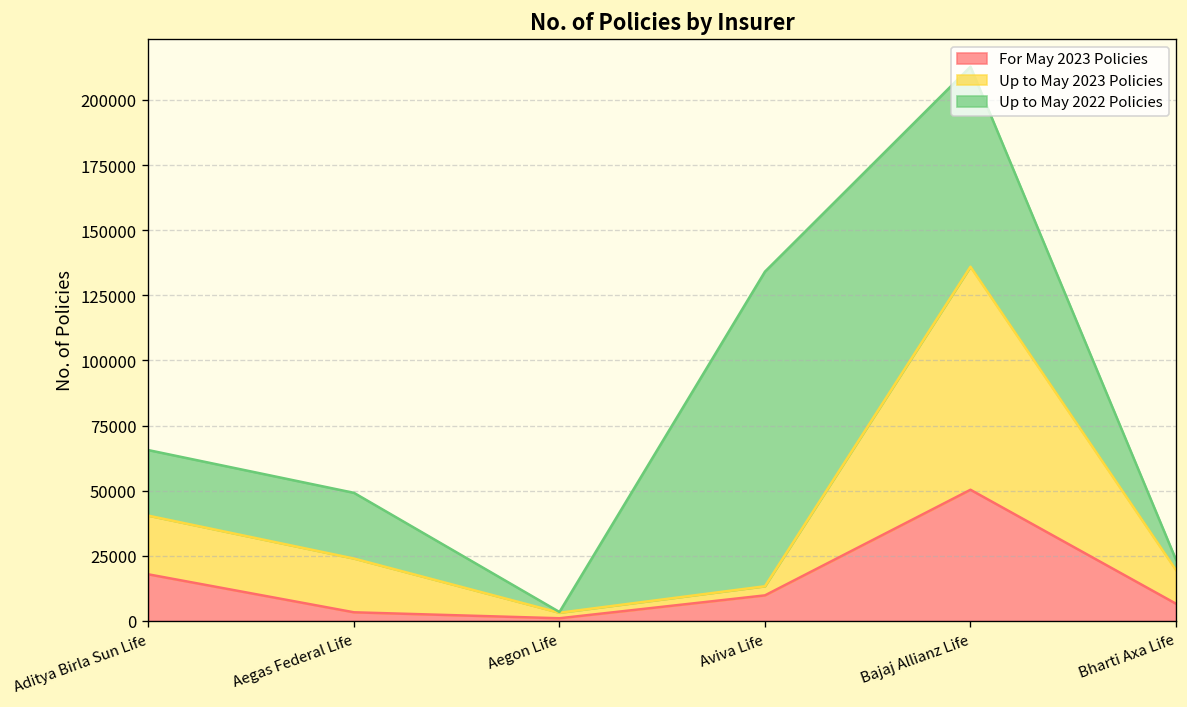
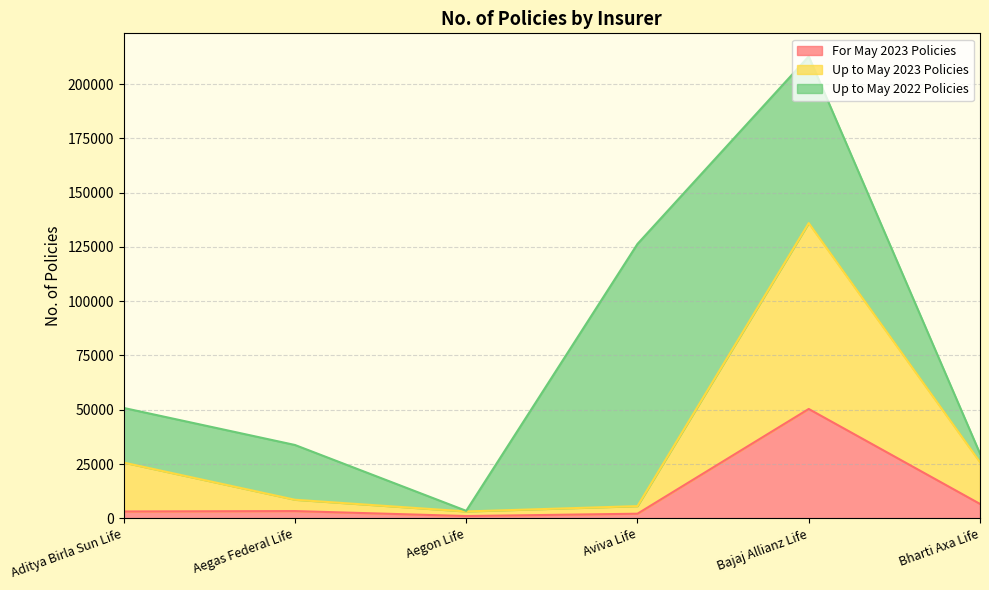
For May 2023 Policies, Aditya Birla Sun Life: 18000 -> 3000
Up to May 2023 Policies, Aegas Federal Life: 21000 -> 5000
For May 2023 Policies, Aviva Life: 10000 -> 2000
Up to May 2023 Policies, Bharti Axa Life: 13000 -> 19000
